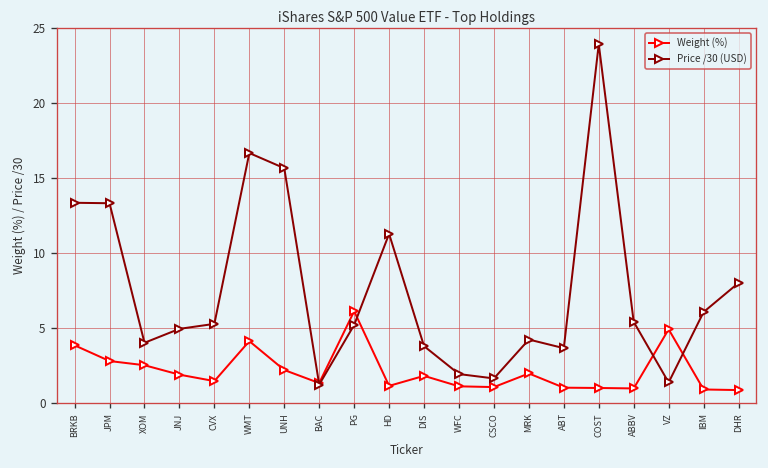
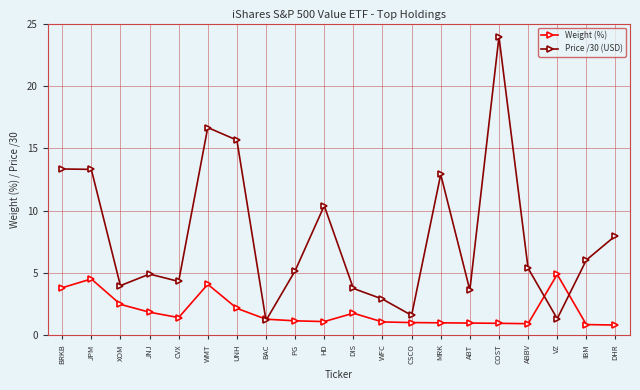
Weight (%), JPM: 2.8 -> 4.5
Price /30 (USD), CVX: 5.3 -> 4.3
Weight (%), PG: 6.1 -> 1.2
Price /30 (USD), HD: 11.3 -> 10.4
Price /30 (USD), WFC: 1.9 -> 2.9
Weight (%), MRK: 1.9 -> 1.0
Price /30 (USD), MRK: 4.2 -> 12.9
